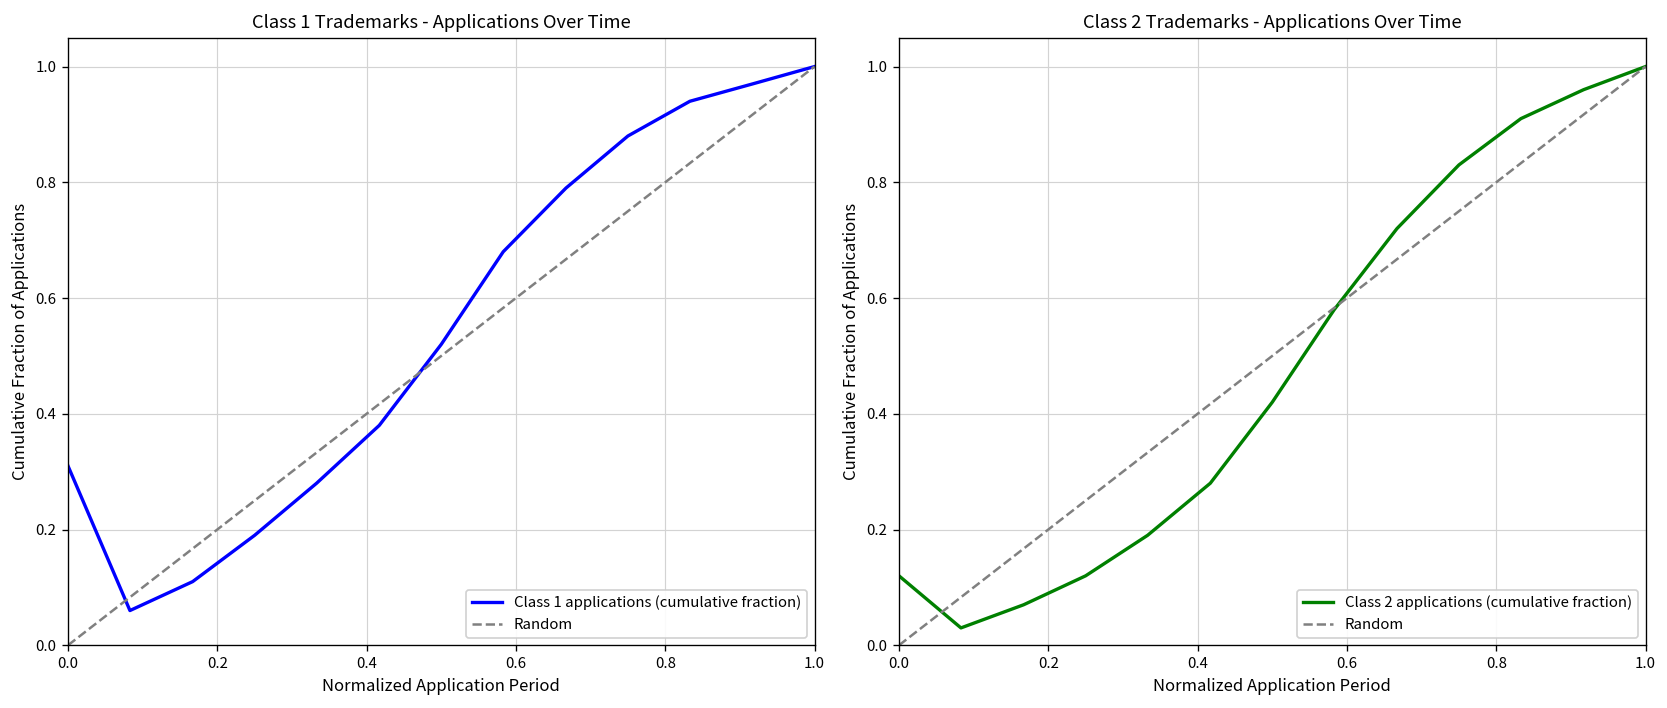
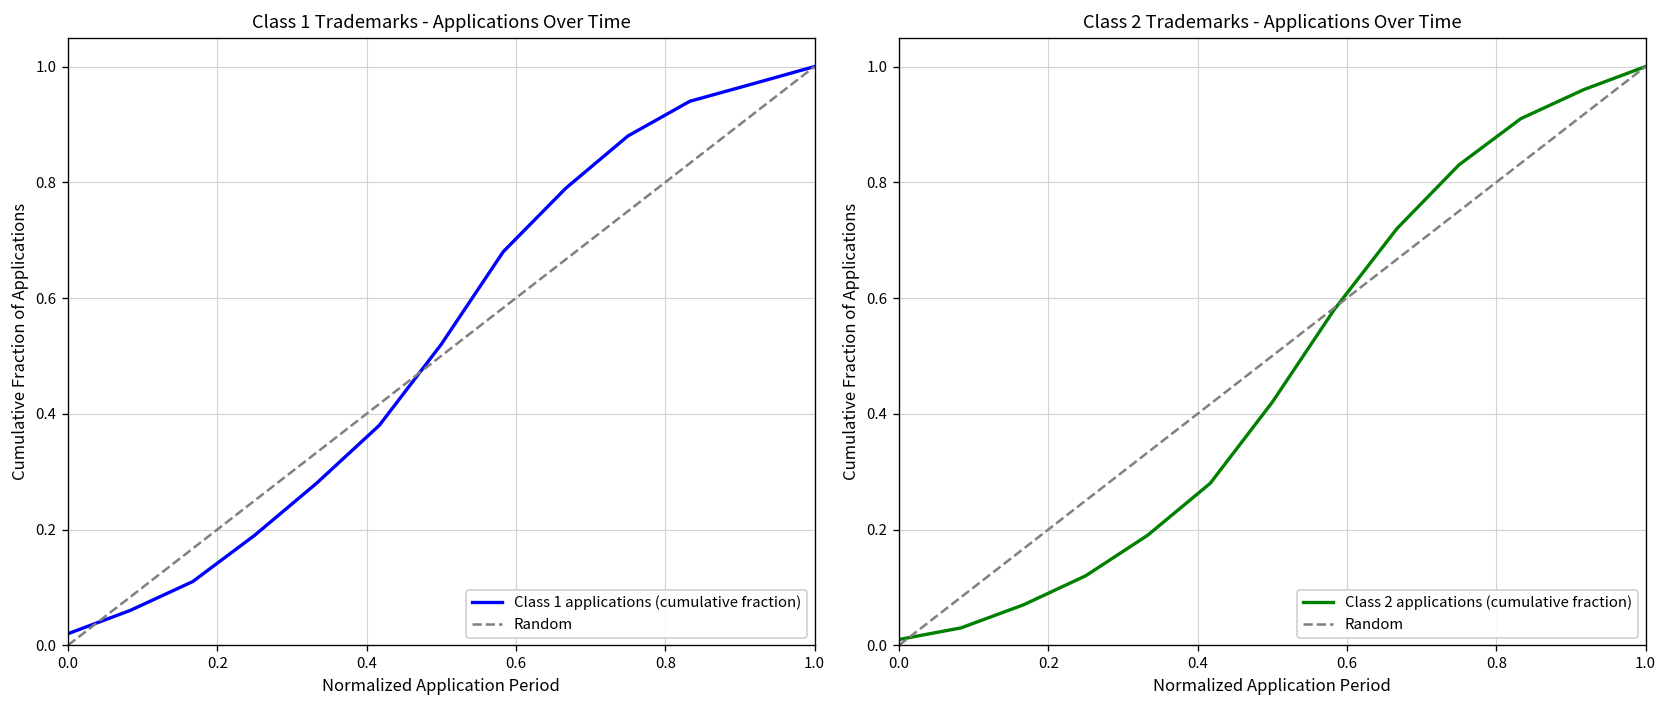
Class 1 Trademarks - Applications Over Time, Class 1 applications (cumulative fraction), 0.0: 0.31 -> 0.02
Class 2 Trademarks - Applications Over Time, Class 2 applications (cumulative fraction), 0.0: 0.12 -> 0.01
